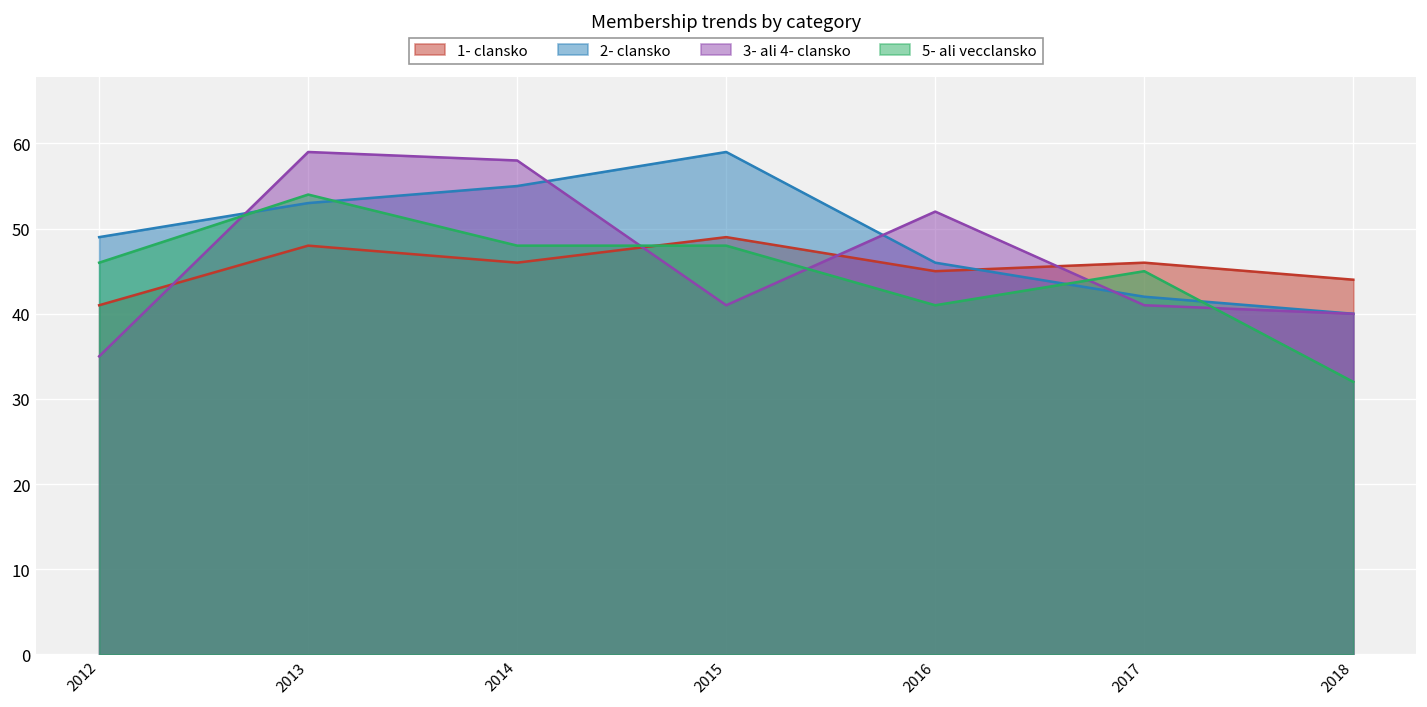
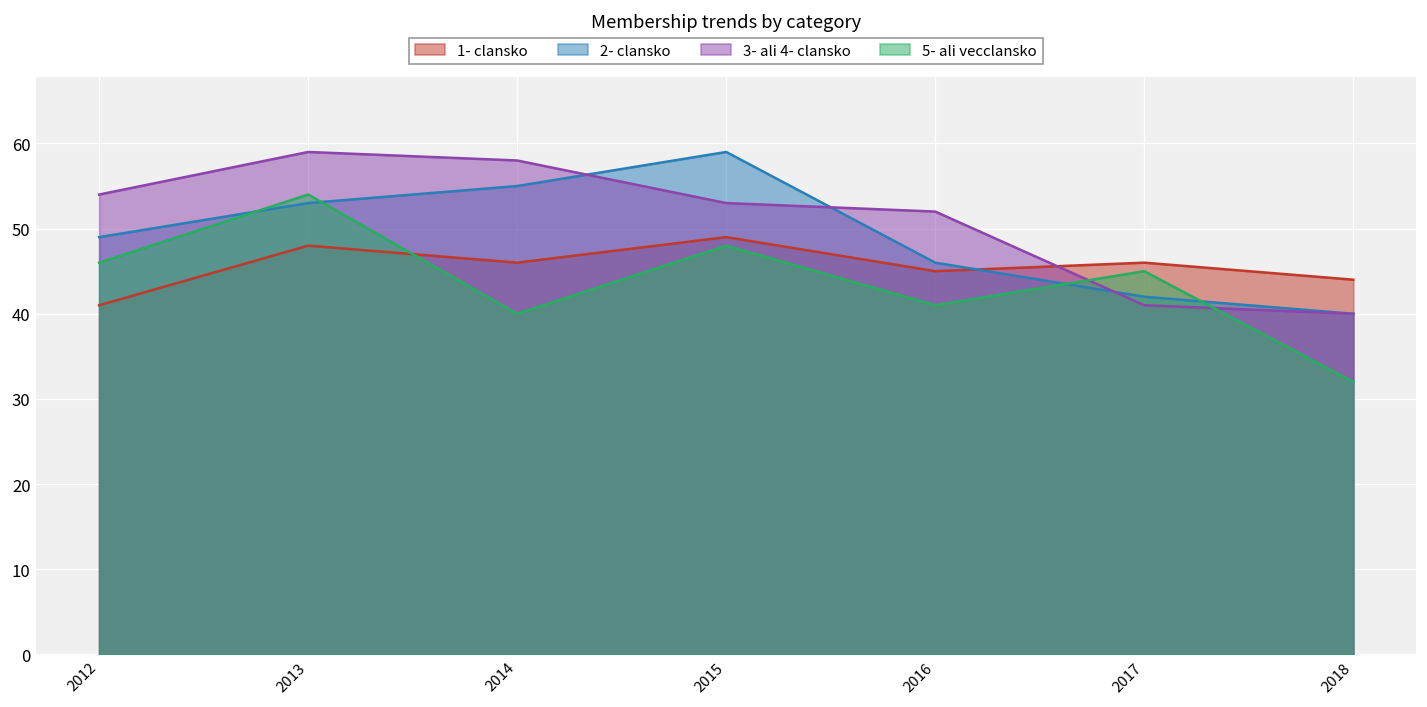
3- ali 4- clansko, 2012: 35 -> 54
5- ali vecclansko, 2014: 48 -> 40
3- ali 4- clansko, 2015: 41 -> 53
